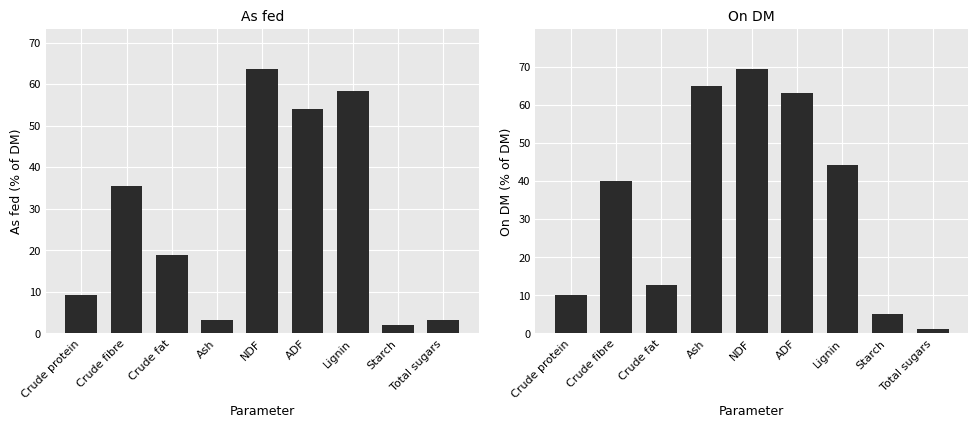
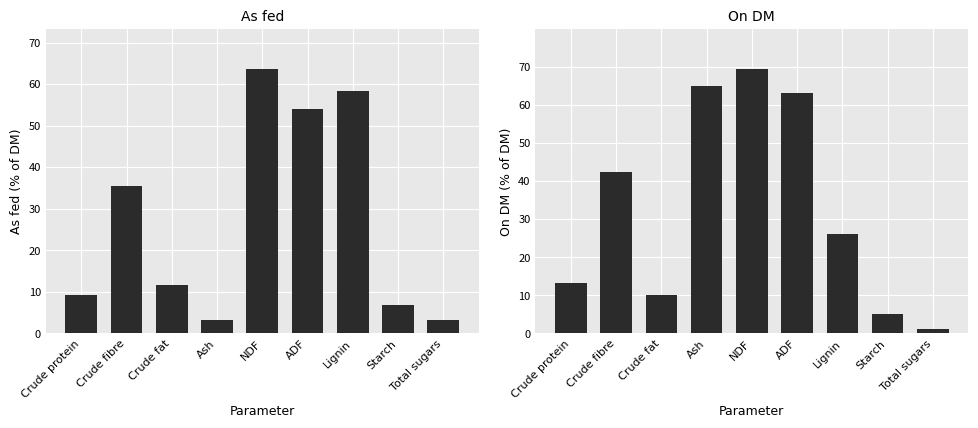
As fed, Crude fat: 19 -> 12
As fed, Starch: 2 -> 7
On DM, Crude protein: 10 -> 13
On DM, Crude fibre: 40 -> 42
On DM, Crude fat: 13 -> 10
On DM, Lignin: 44 -> 26
